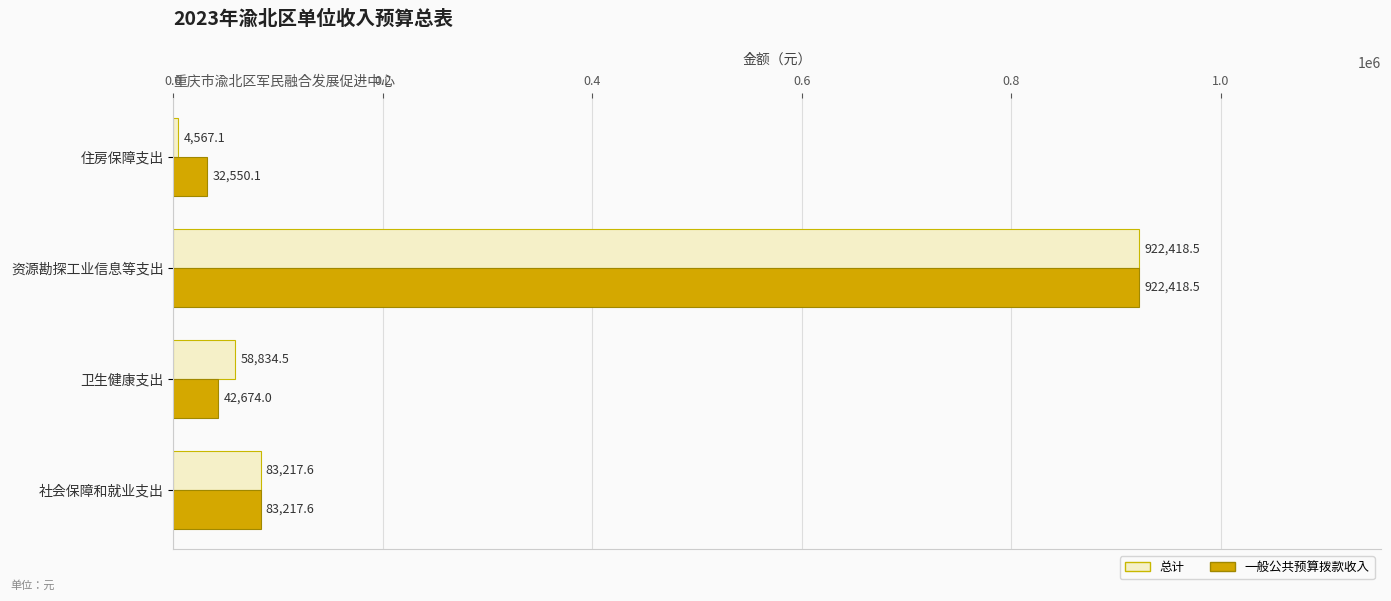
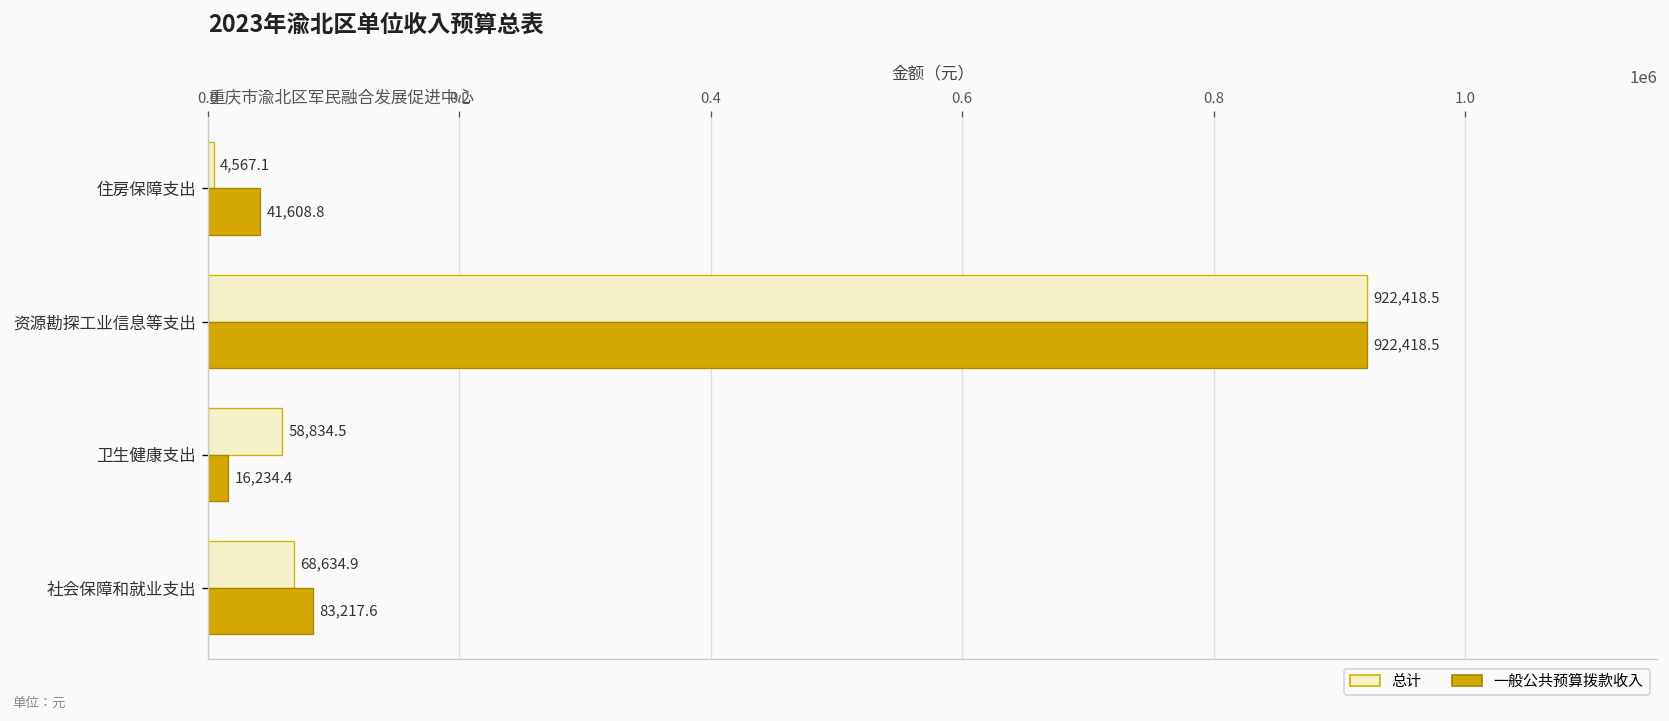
一般公共预算拨款收入, 住房保障支出: 32,550.1 -> 41,608.8
一般公共预算拨款收入, 卫生健康支出: 42,674.0 -> 16,234.4
总计, 社会保障和就业支出: 83,217.6 -> 68,634.9
